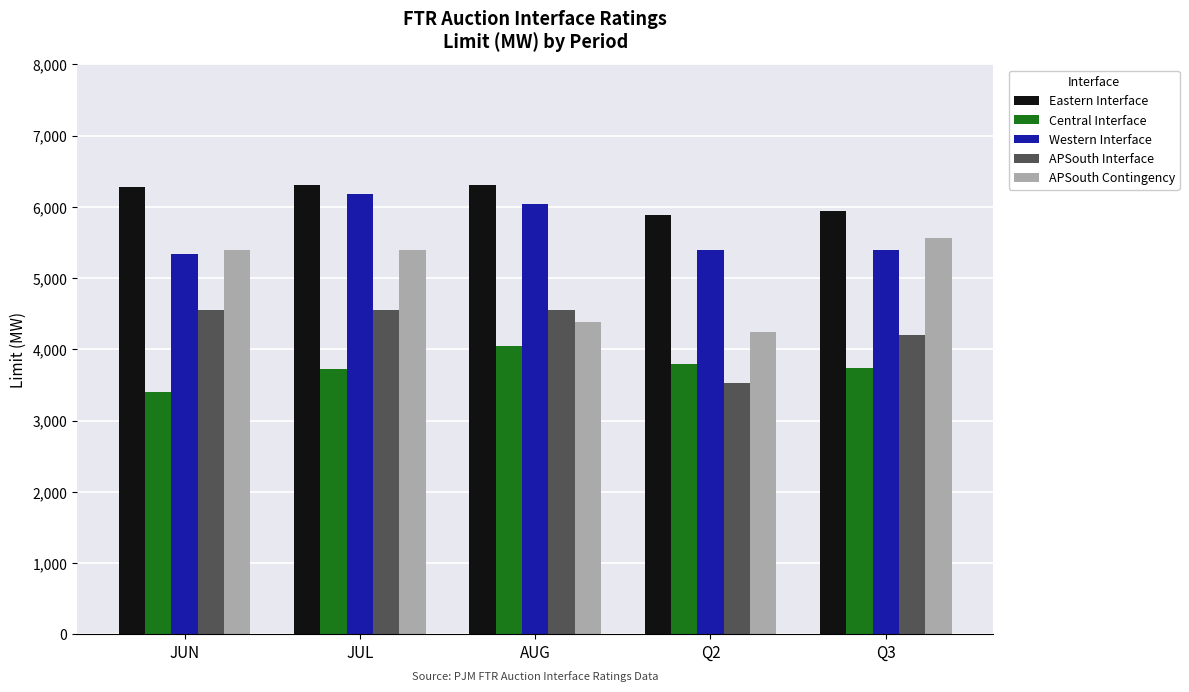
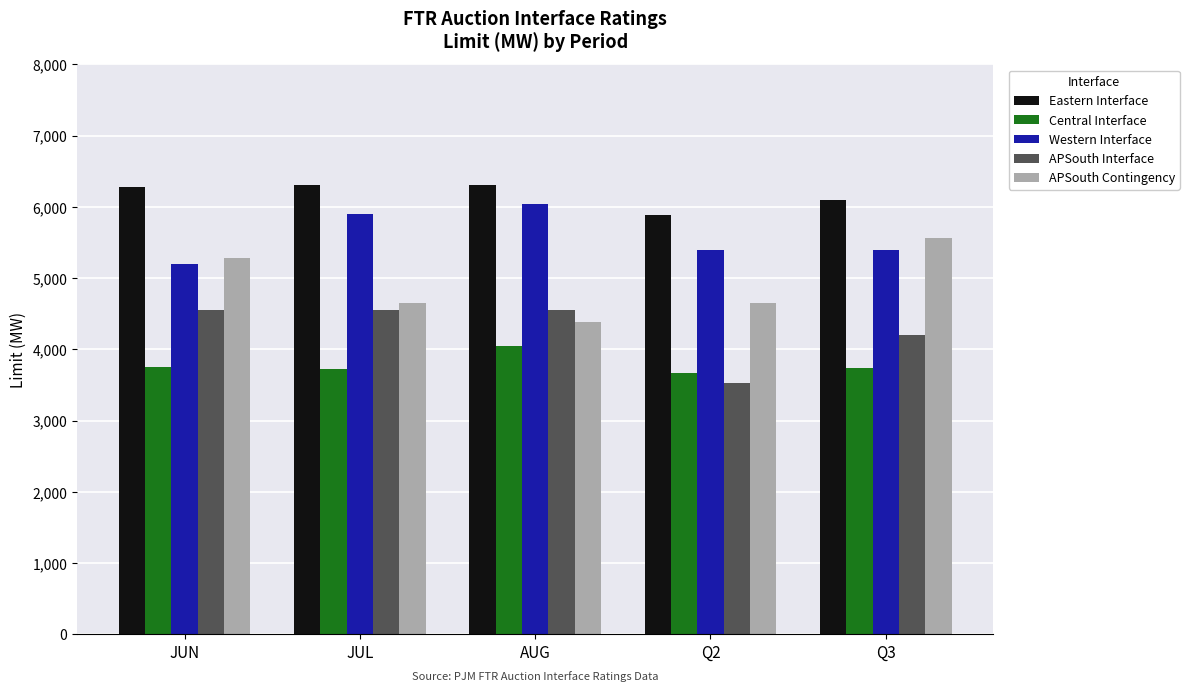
Central Interface, JUN: 3,400 -> 3,800
Western Interface, JUN: 5,300 -> 5,200
APSouth Contingency, JUN: 5,400 -> 5,300
Western Interface, JUL: 6,200 -> 5,900
APSouth Contingency, JUL: 5,400 -> 4,600
Central Interface, Q2: 3,800 -> 3,700
APSouth Contingency, Q2: 4,200 -> 4,600
Eastern Interface, Q3: 5,900 -> 6,100
